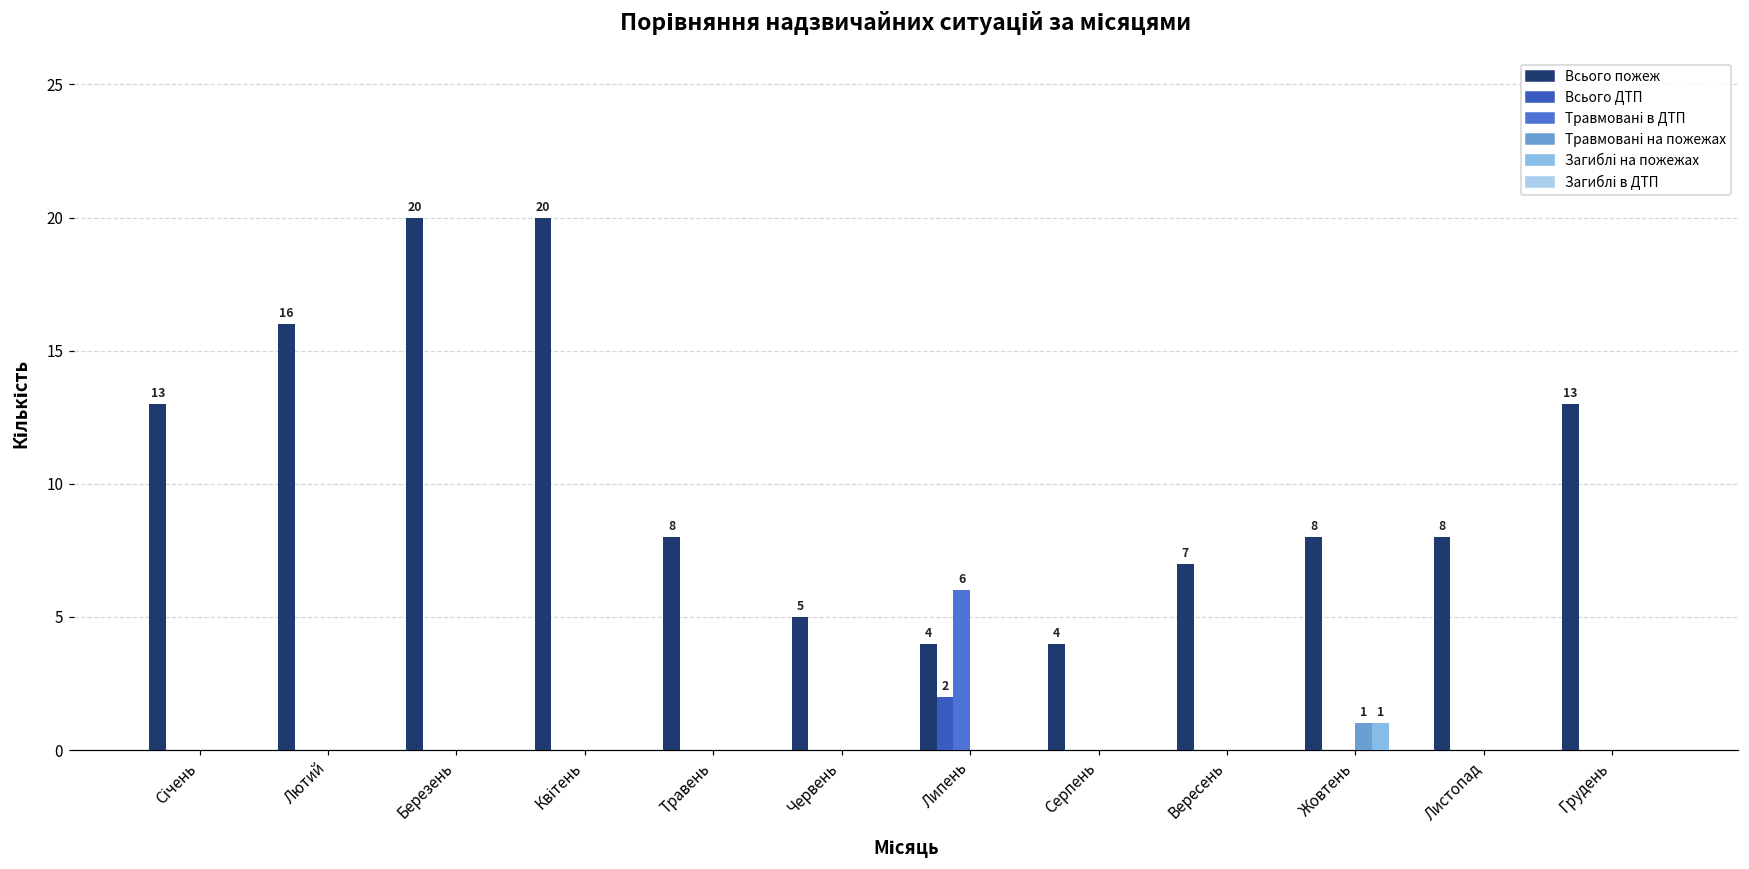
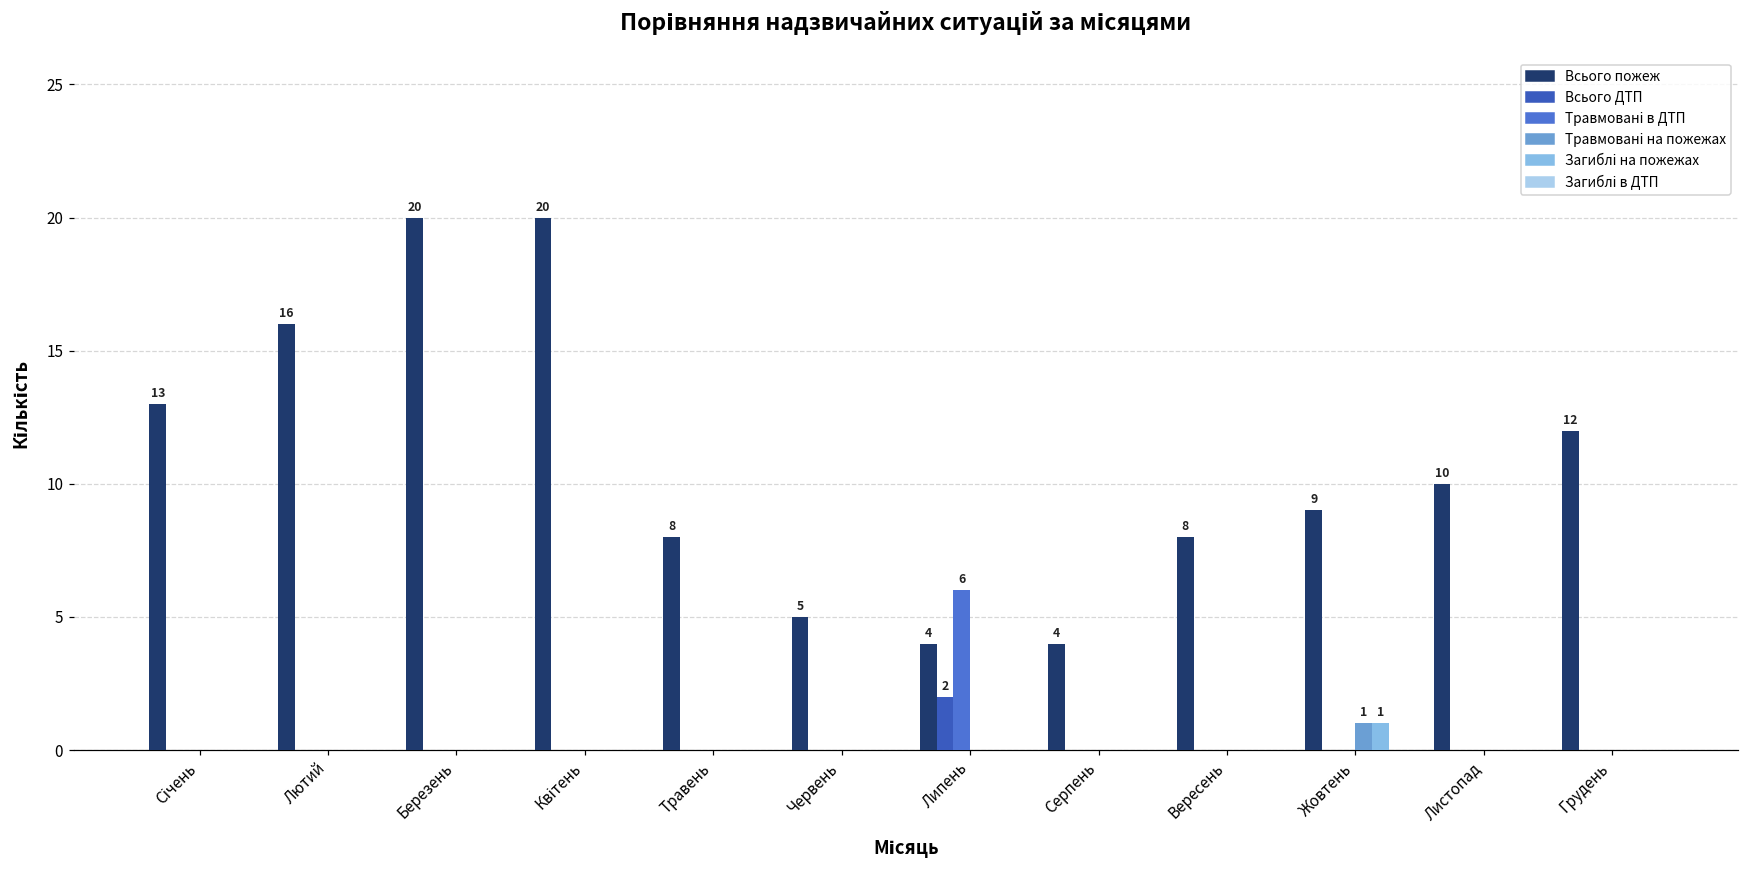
Всього пожеж, Вересень: 7 -> 8
Всього пожеж, Жовтень: 8 -> 9
Всього пожеж, Листопад: 8 -> 10
Всього пожеж, Грудень: 13 -> 12
